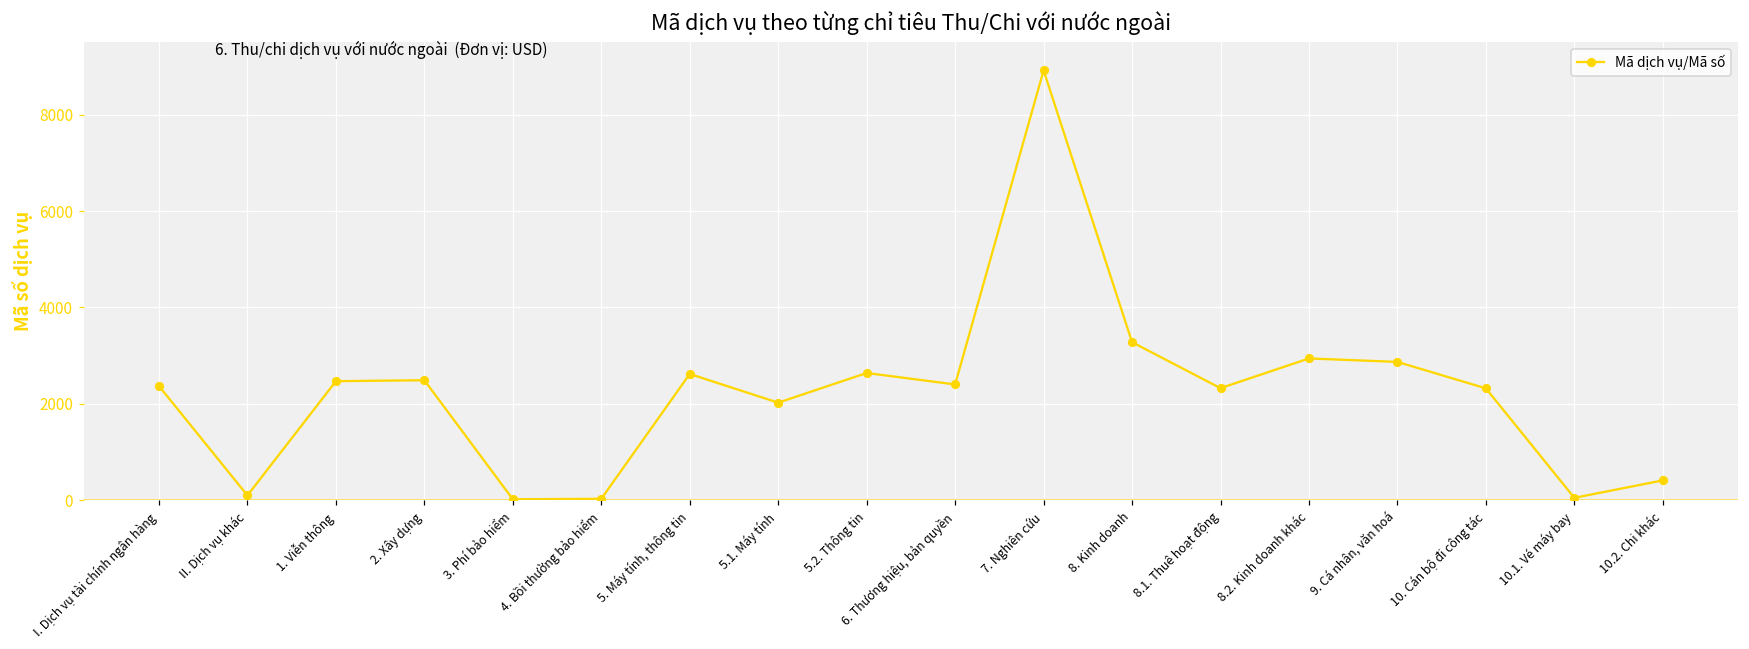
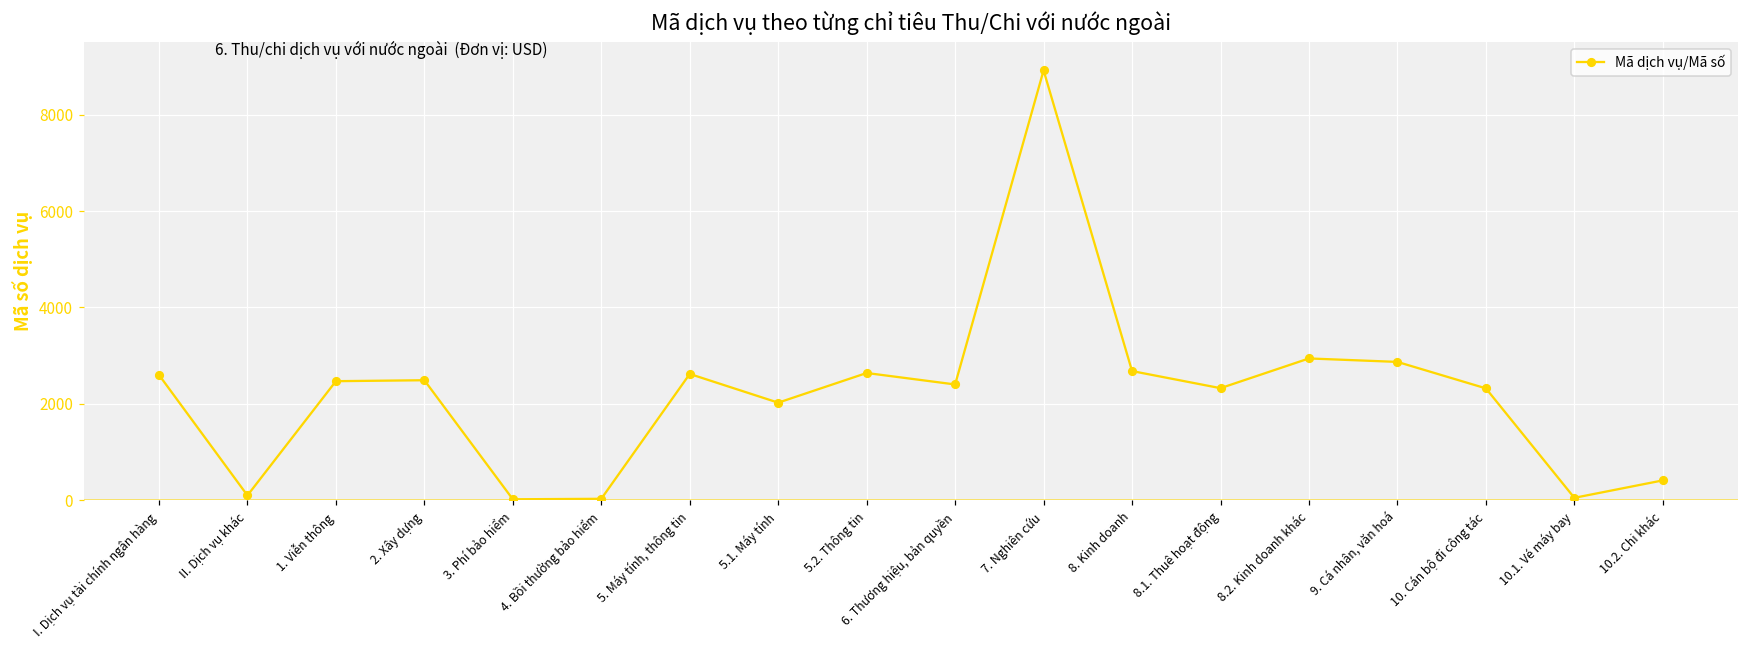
I. Dịch vụ tài chính ngân hàng: 2400 -> 2600
8. Kinh doanh: 3300 -> 2700
